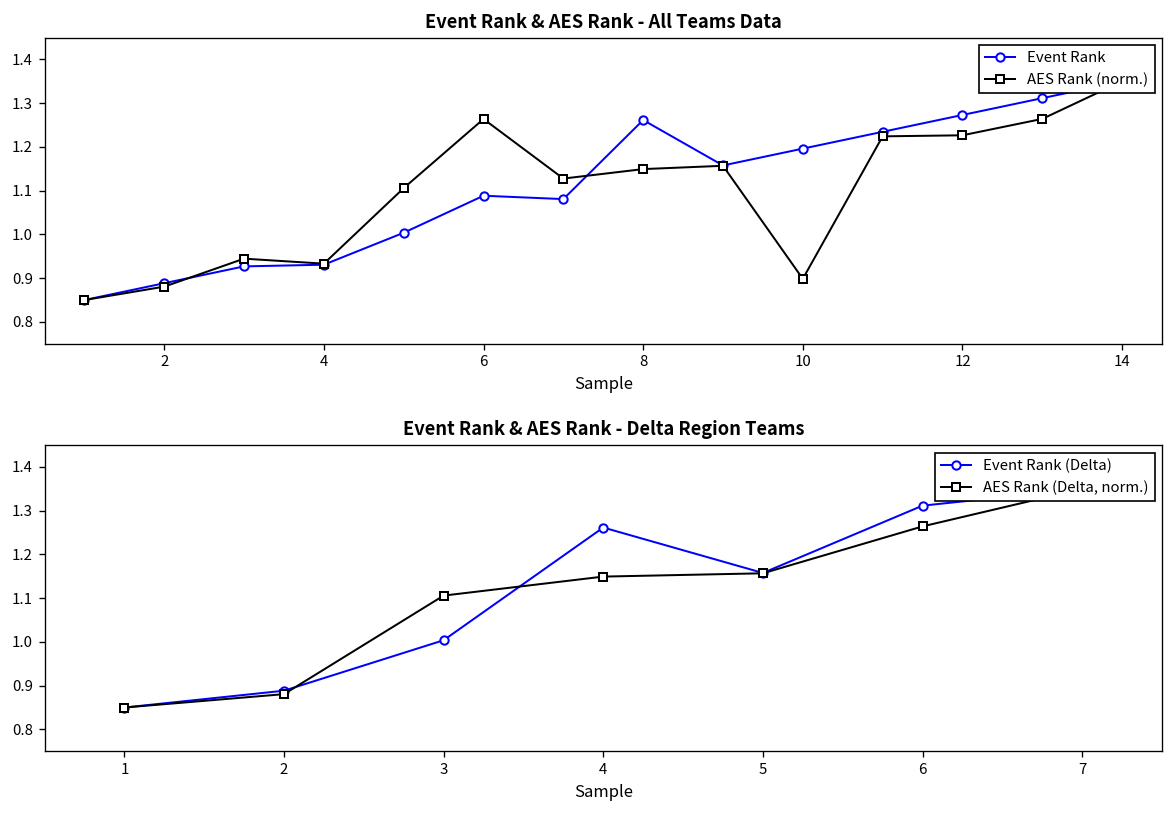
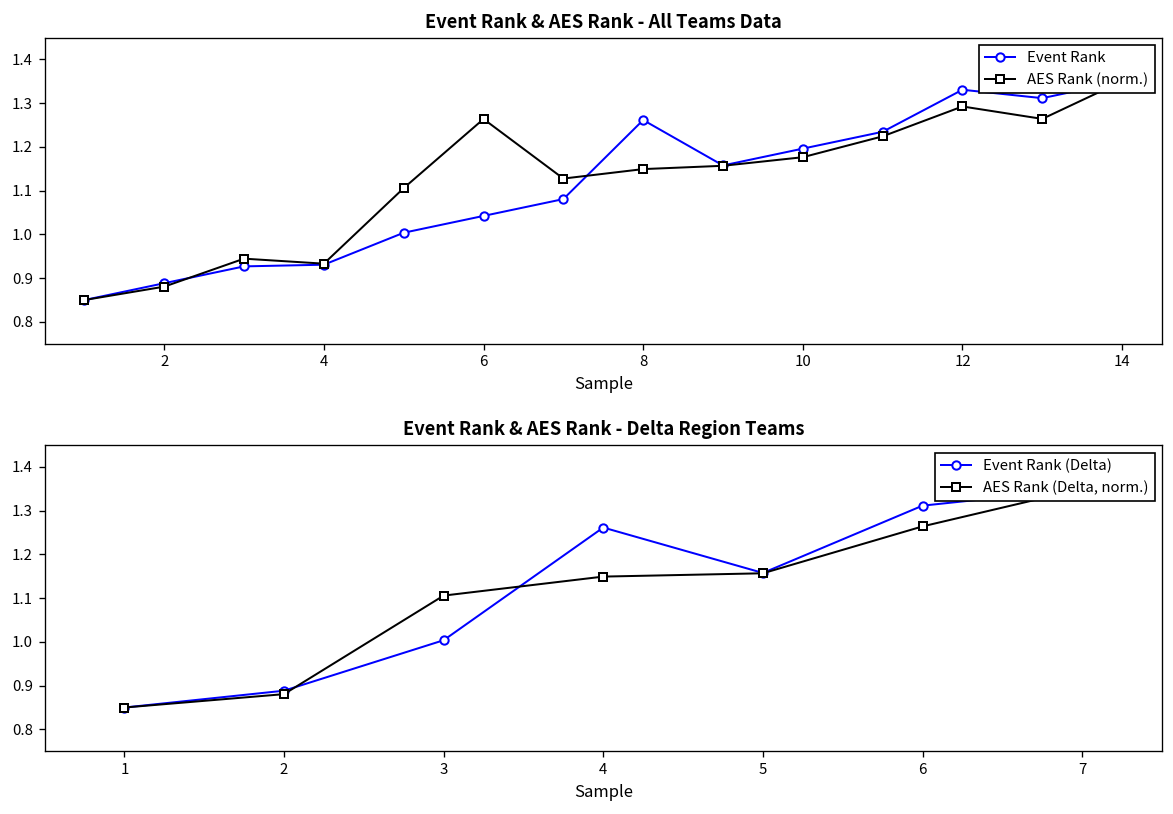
Event Rank & AES Rank - All Teams Data, Event Rank, 6: 1.09 -> 1.04
Event Rank & AES Rank - All Teams Data, AES Rank (norm.), 10: 0.90 -> 1.18
Event Rank & AES Rank - All Teams Data, Event Rank, 12: 1.27 -> 1.33
Event Rank & AES Rank - All Teams Data, AES Rank (norm.), 12: 1.23 -> 1.29
